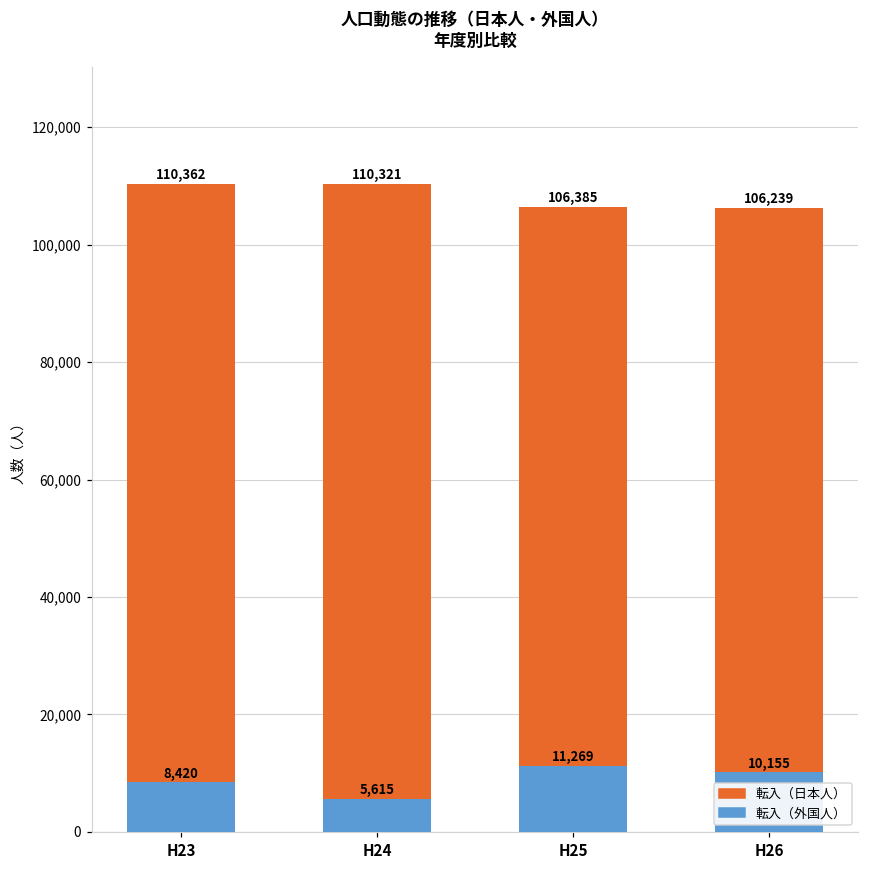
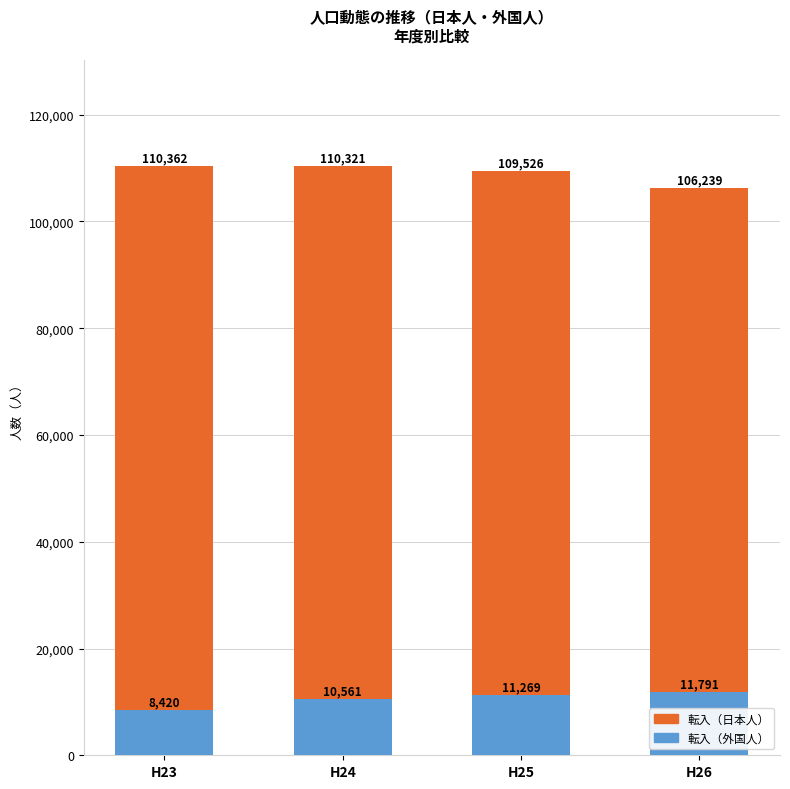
転入（外国人）, H24: 5,615 -> 10,561
転入（日本人）, H25: 106,385 -> 109,526
転入（外国人）, H26: 10,155 -> 11,791
